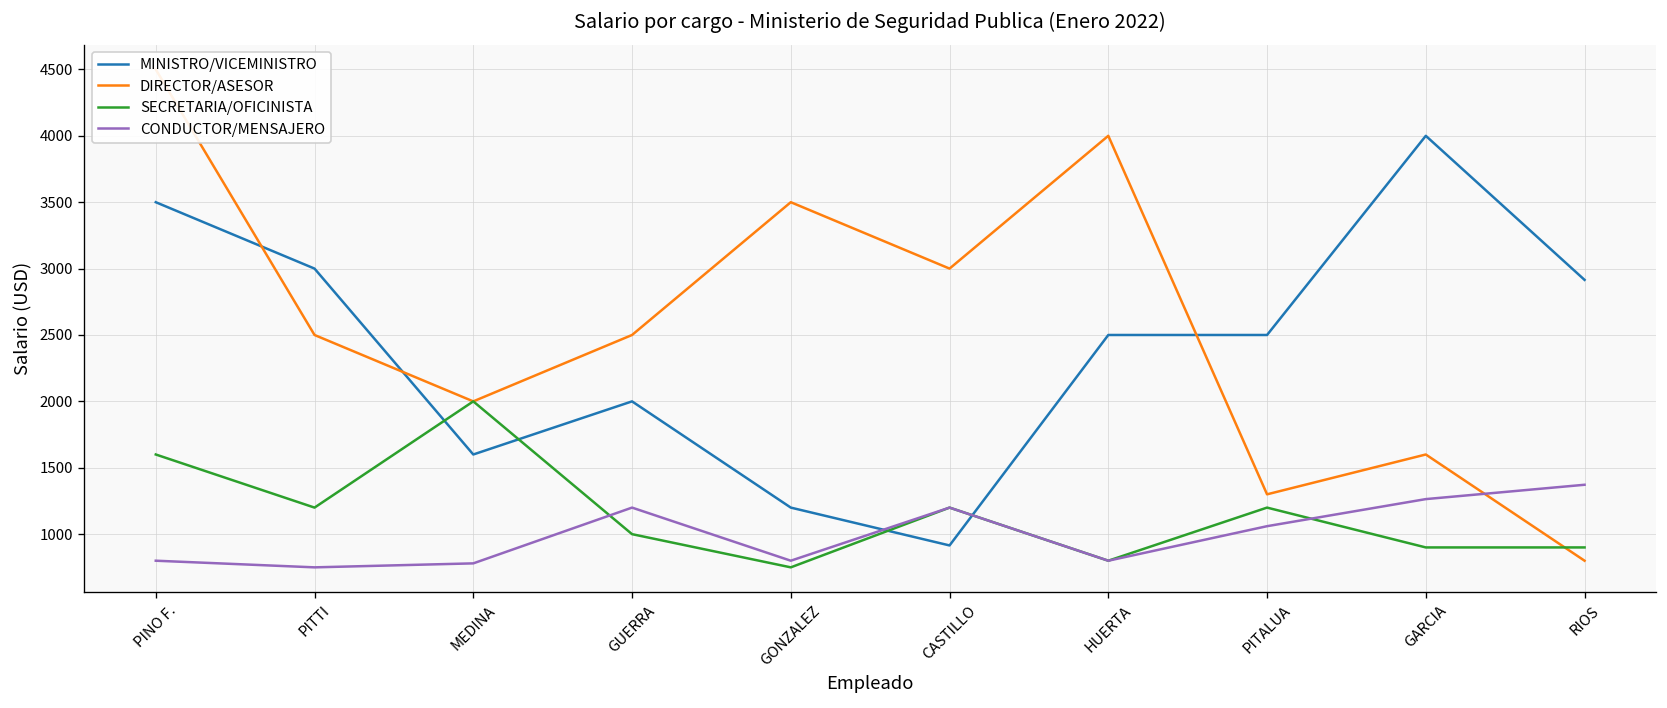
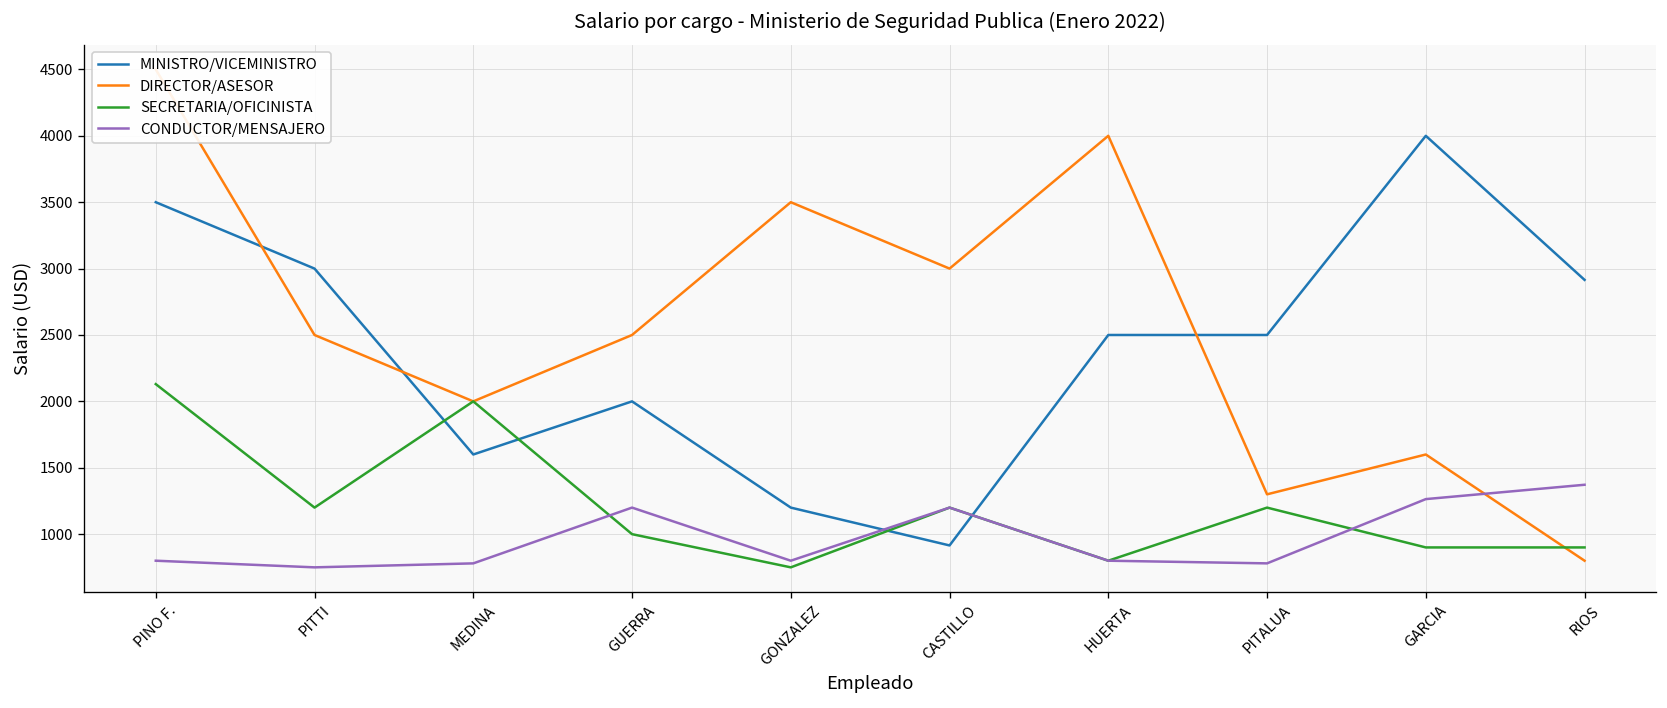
SECRETARIA/OFICINISTA, PINO F.: 1600 -> 2130
CONDUCTOR/MENSAJERO, PITALUA: 1060 -> 780
